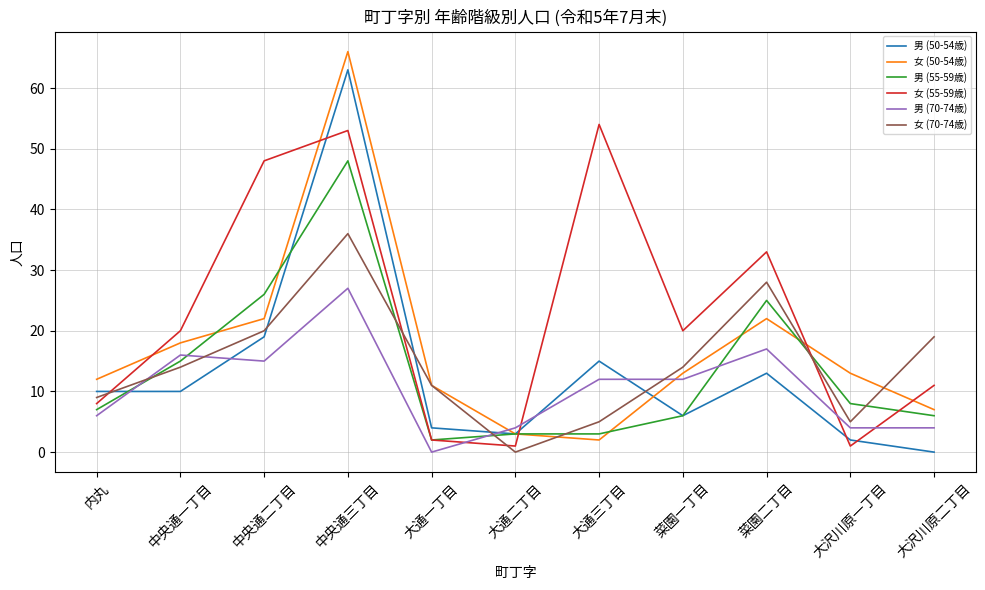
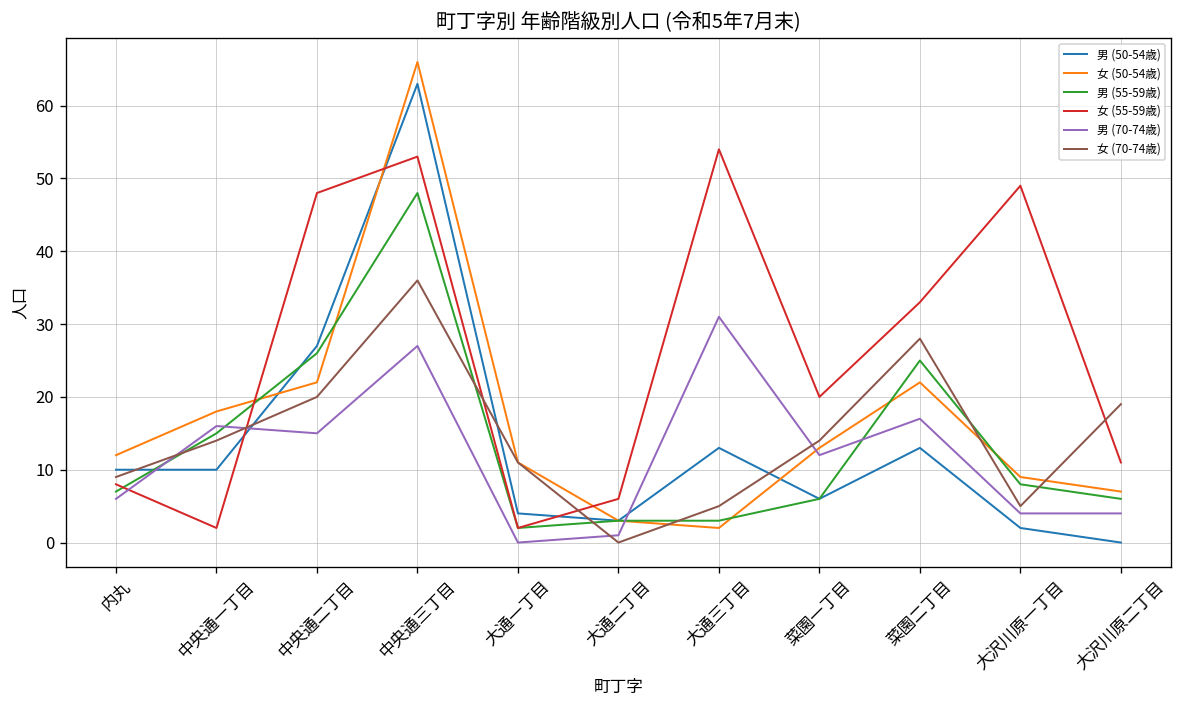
女 (55-59歳), 中央通一丁目: 20 -> 2
男 (50-54歳), 中央通二丁目: 19 -> 27
女 (55-59歳), 大通二丁目: 1 -> 6
男 (70-74歳), 大通二丁目: 4 -> 1
男 (50-54歳), 大通三丁目: 15 -> 13
男 (70-74歳), 大通三丁目: 12 -> 31
女 (50-54歳), 大沢川原一丁目: 13 -> 9
女 (55-59歳), 大沢川原一丁目: 1 -> 49
